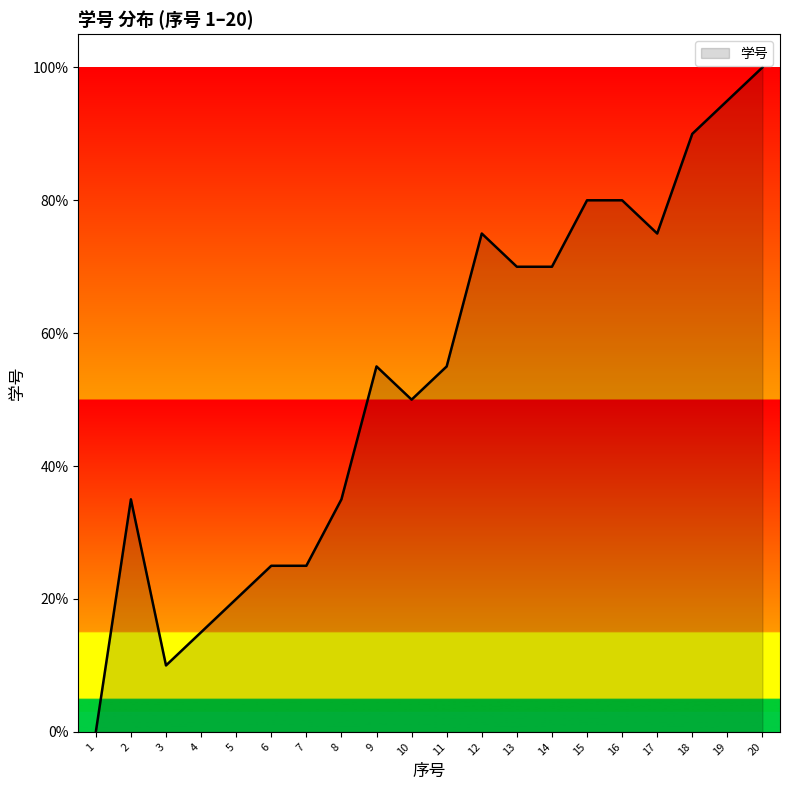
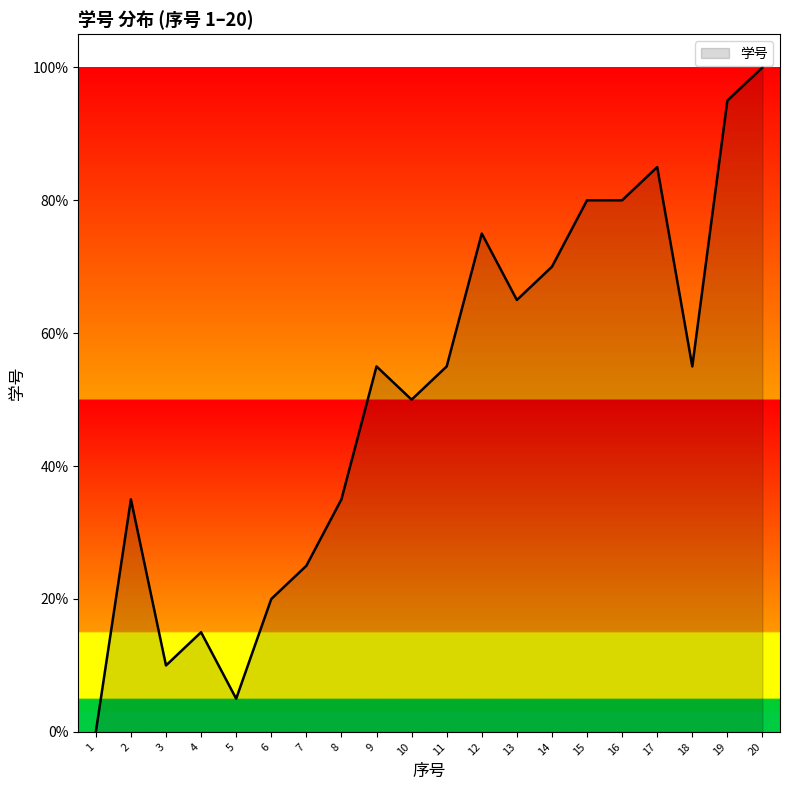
5: 20% -> 5%
6: 25% -> 20%
13: 70% -> 65%
17: 75% -> 85%
18: 90% -> 55%
